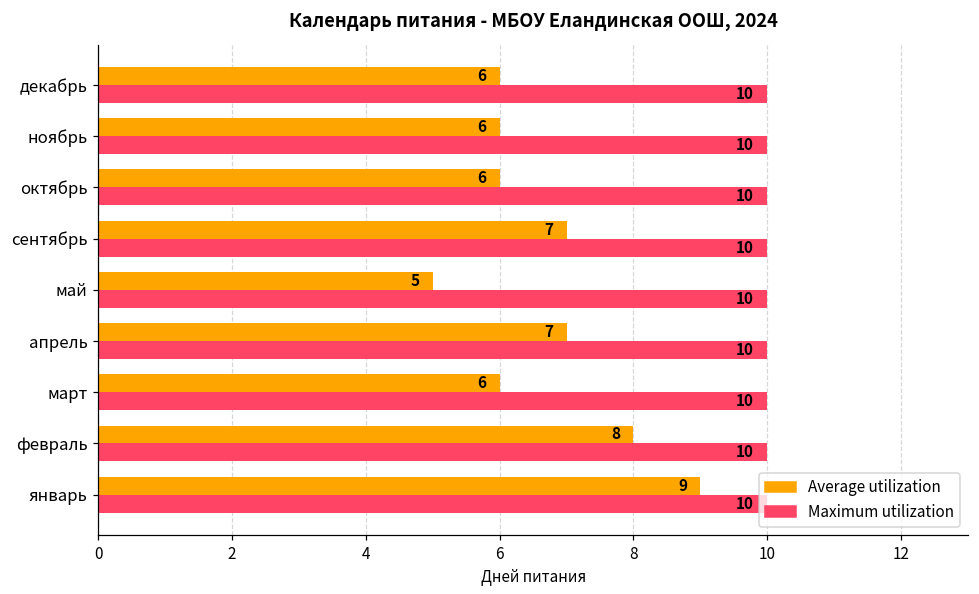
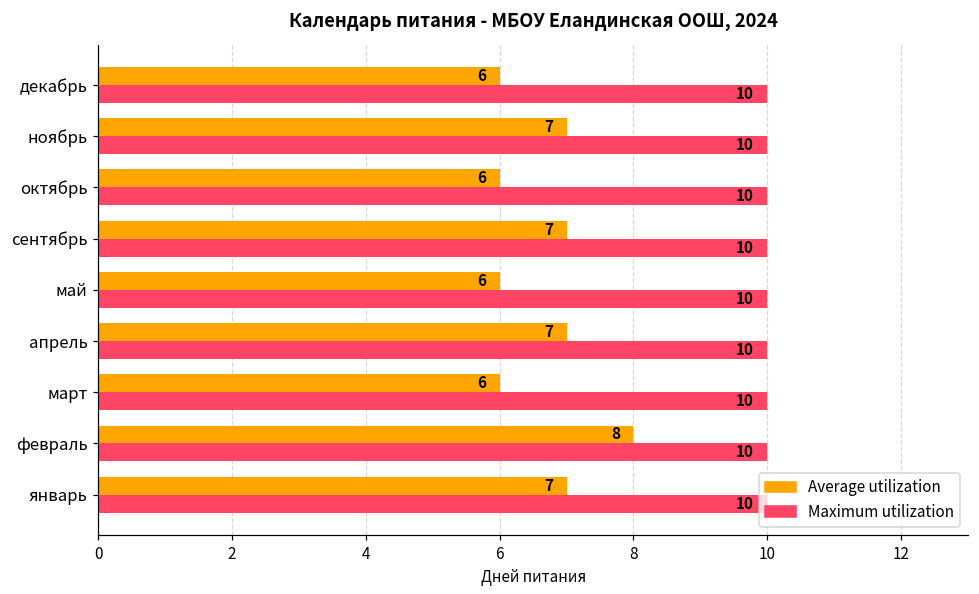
Average utilization, ноябрь: 6 -> 7
Average utilization, май: 5 -> 6
Average utilization, январь: 9 -> 7
